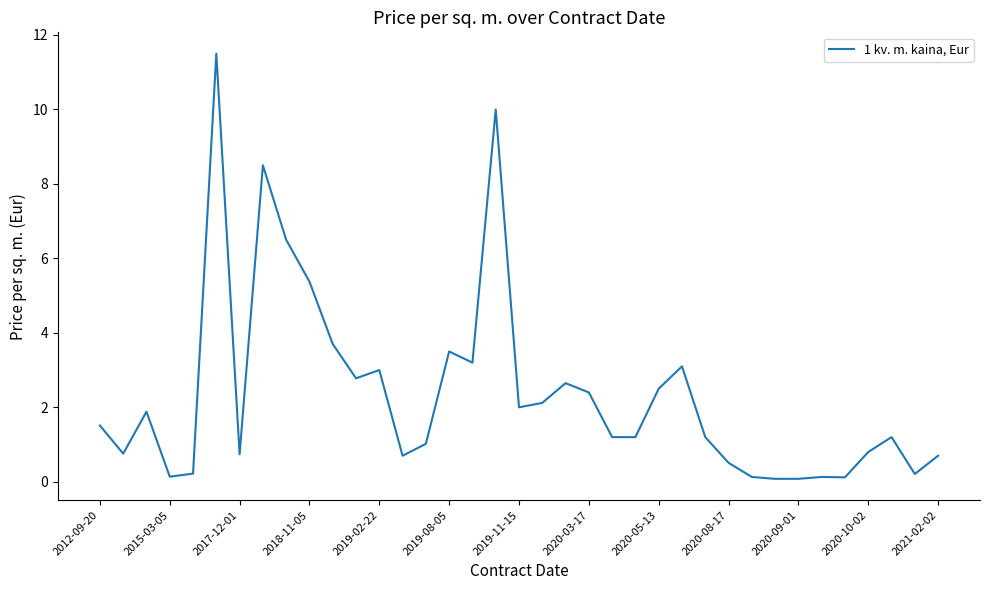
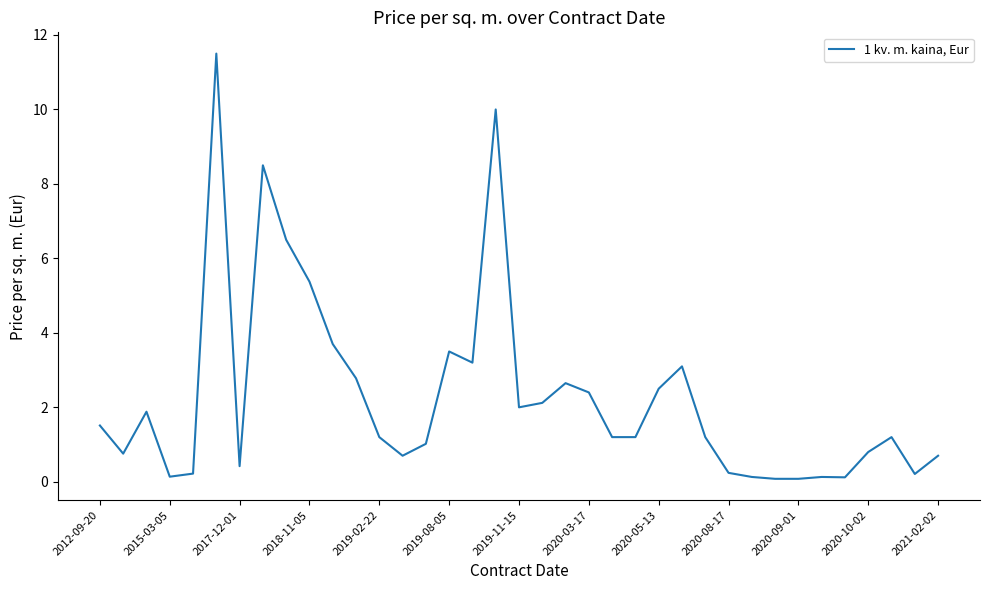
2017-12-01: 0.7 -> 0.4
2019-02-22: 3.0 -> 1.2
2020-08-17: 0.5 -> 0.2
